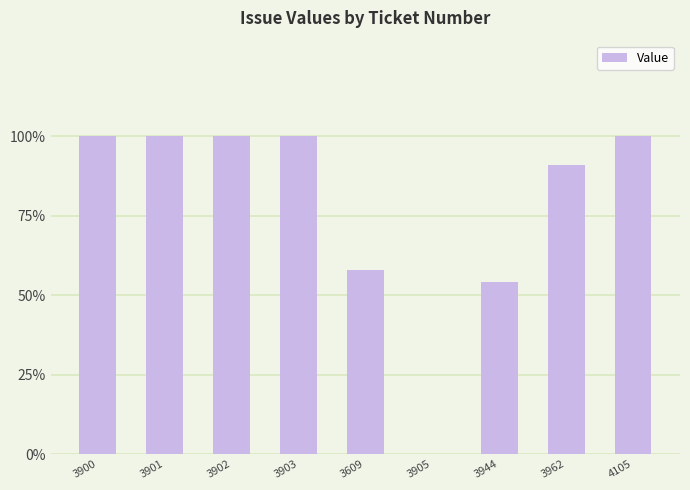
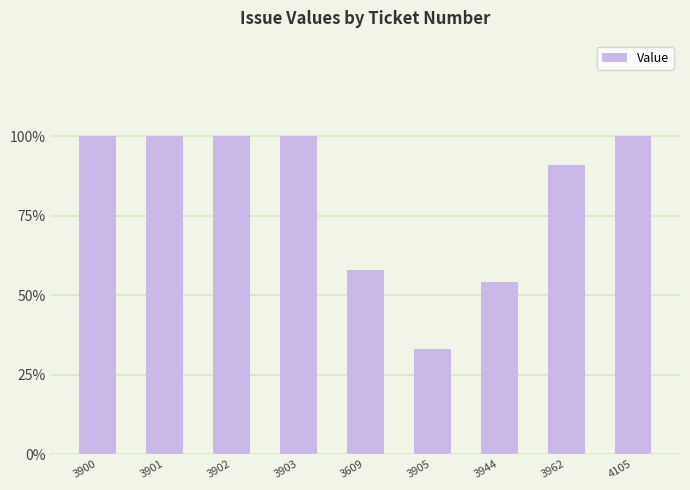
3905: 0% -> 33%
